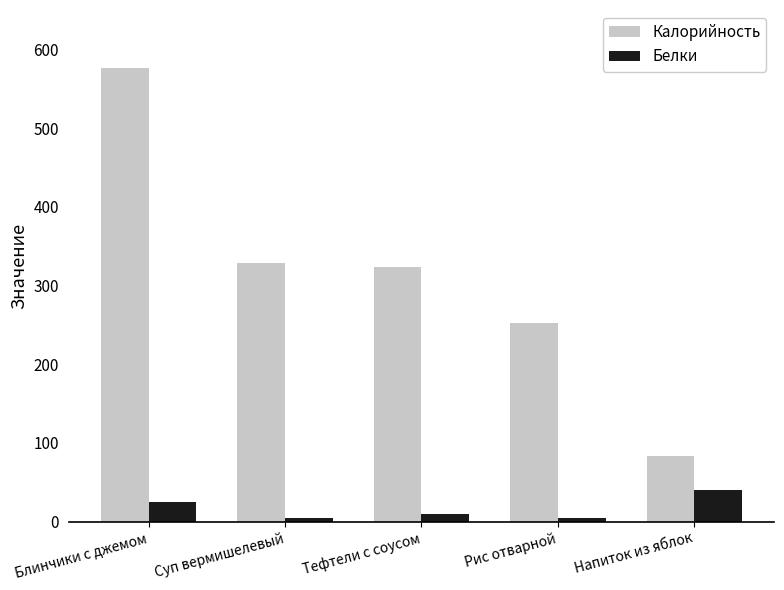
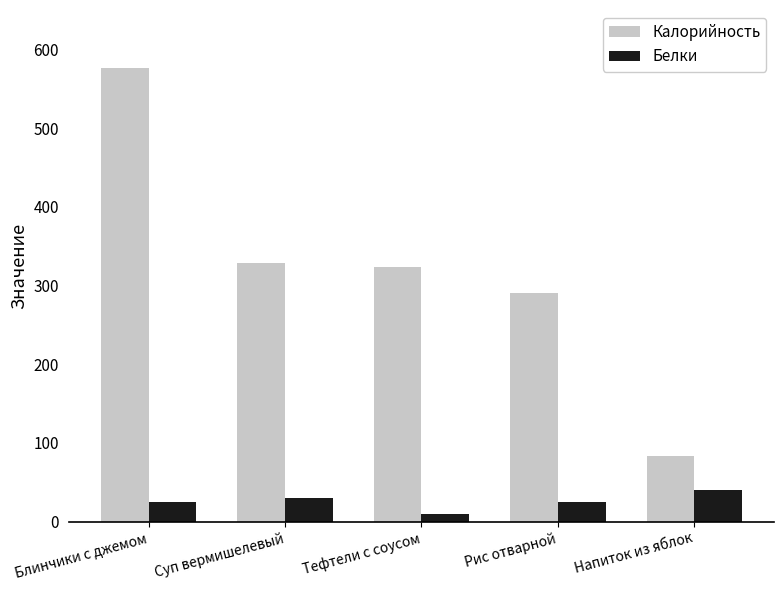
Белки, Суп вермишелевый: 0 -> 30
Калорийность, Рис отварной: 250 -> 290
Белки, Рис отварной: 0 -> 30
